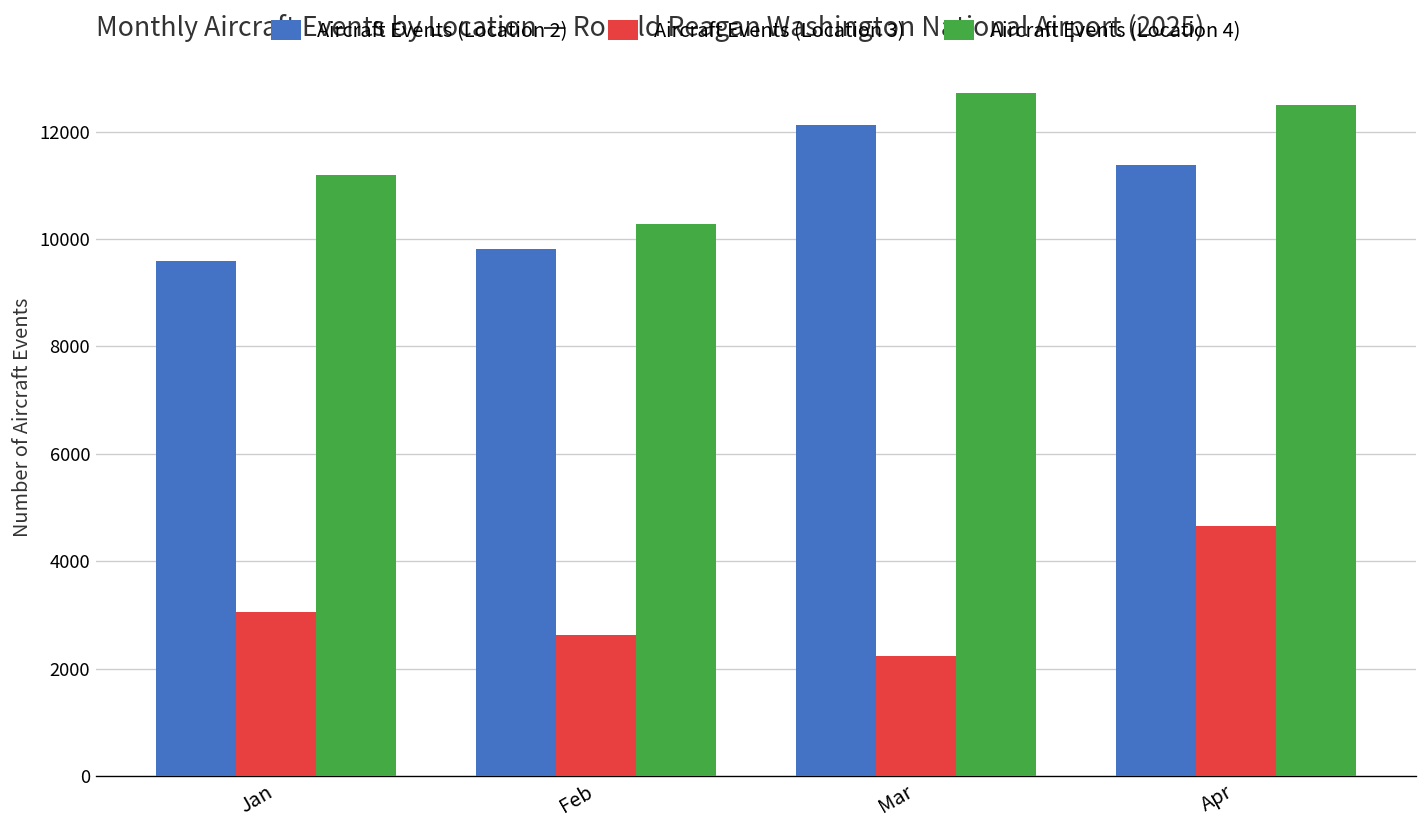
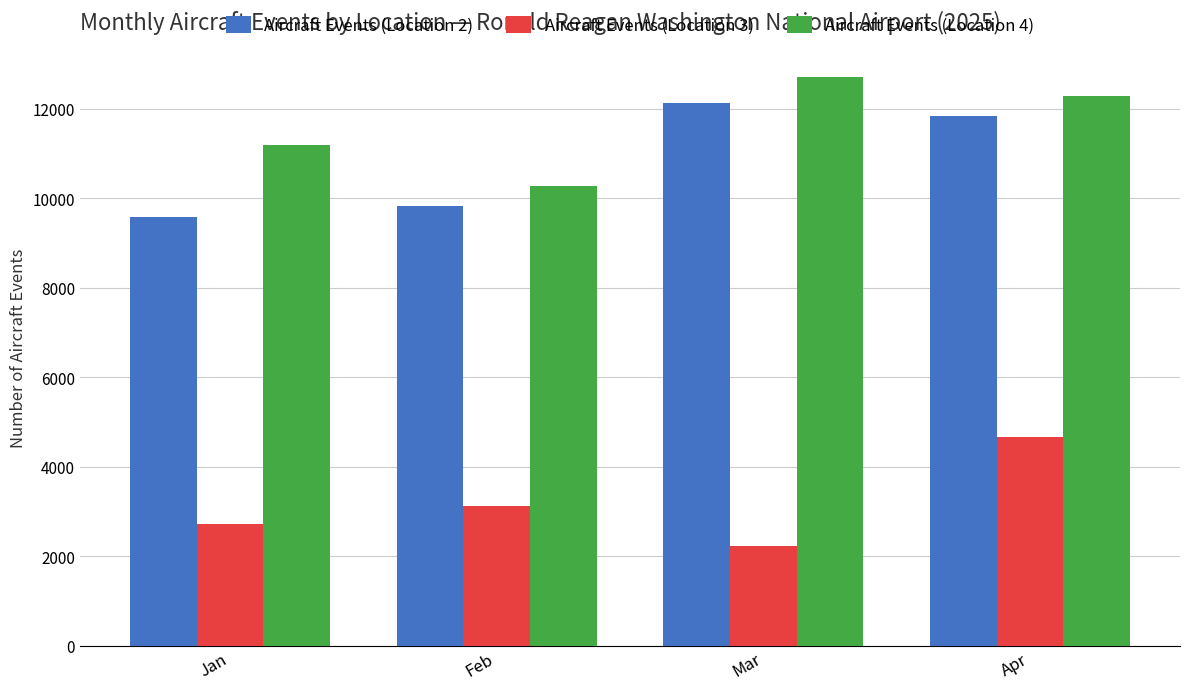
Aircraft Events (Location 3), Jan: 3000 -> 2700
Aircraft Events (Location 3), Feb: 2600 -> 3100
Aircraft Events (Location 2), Apr: 11400 -> 11800
Aircraft Events (Location 4), Apr: 12500 -> 12300
